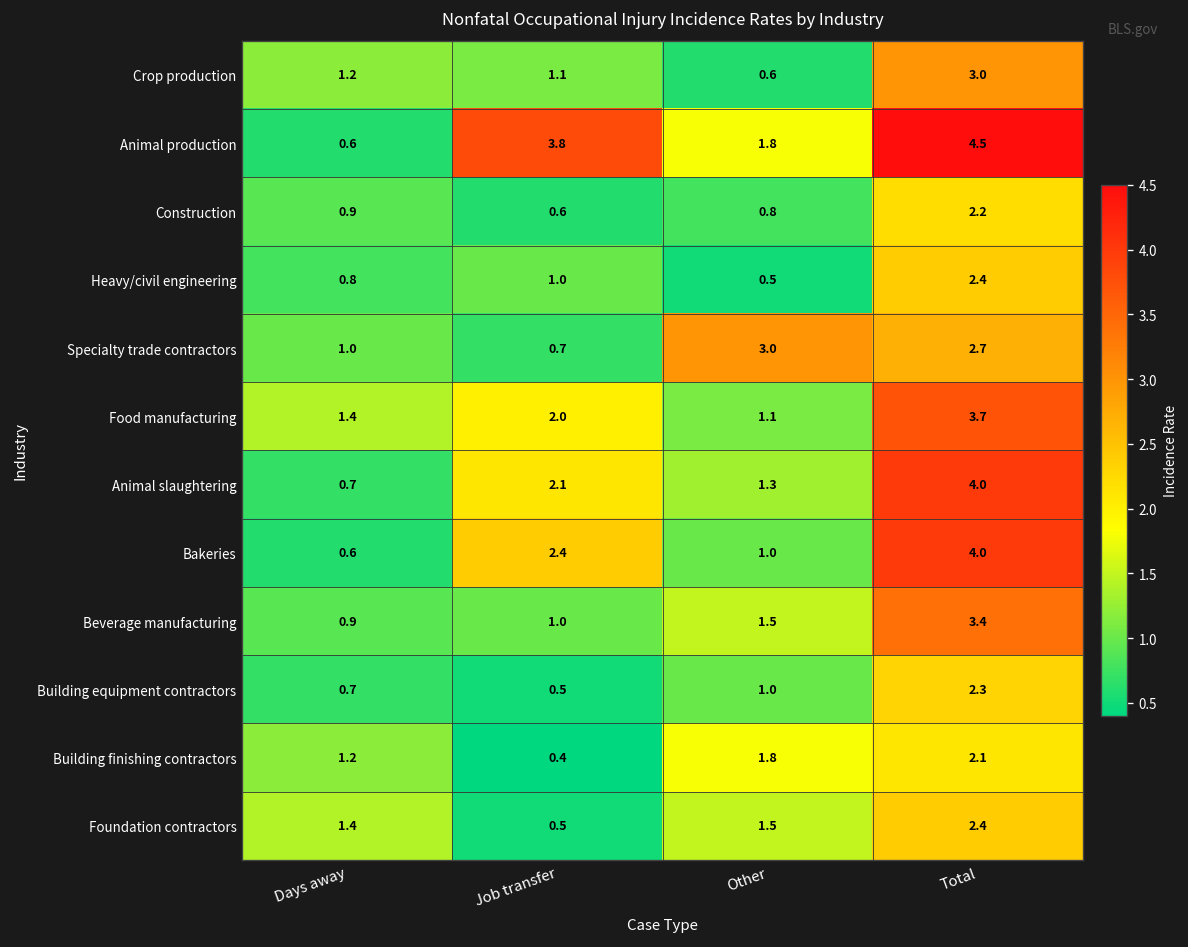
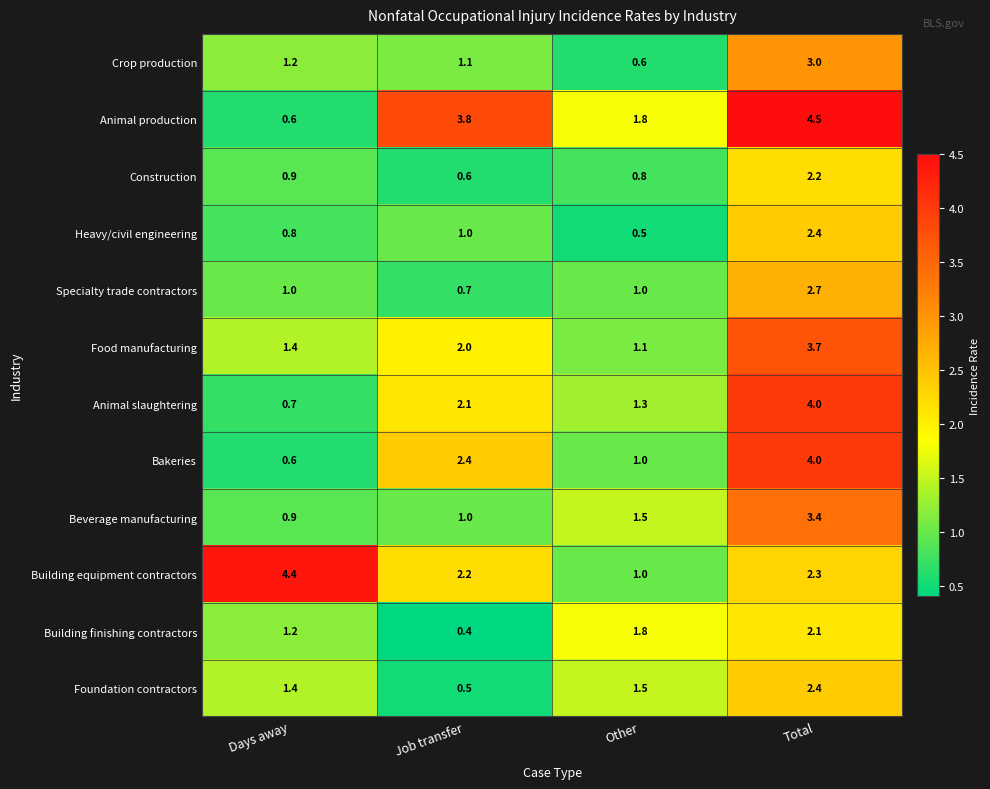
Specialty trade contractors, Other: 3.0 -> 1.0
Building equipment contractors, Days away: 0.7 -> 4.4
Building equipment contractors, Job transfer: 0.5 -> 2.2
